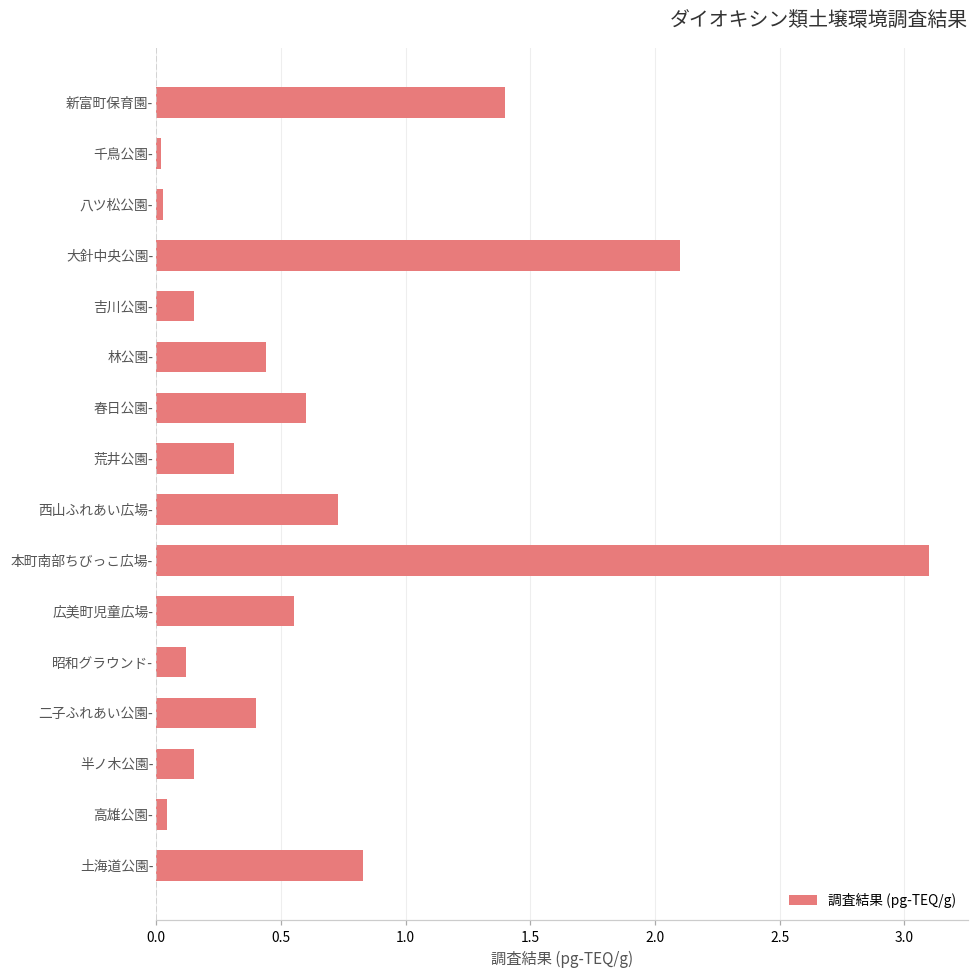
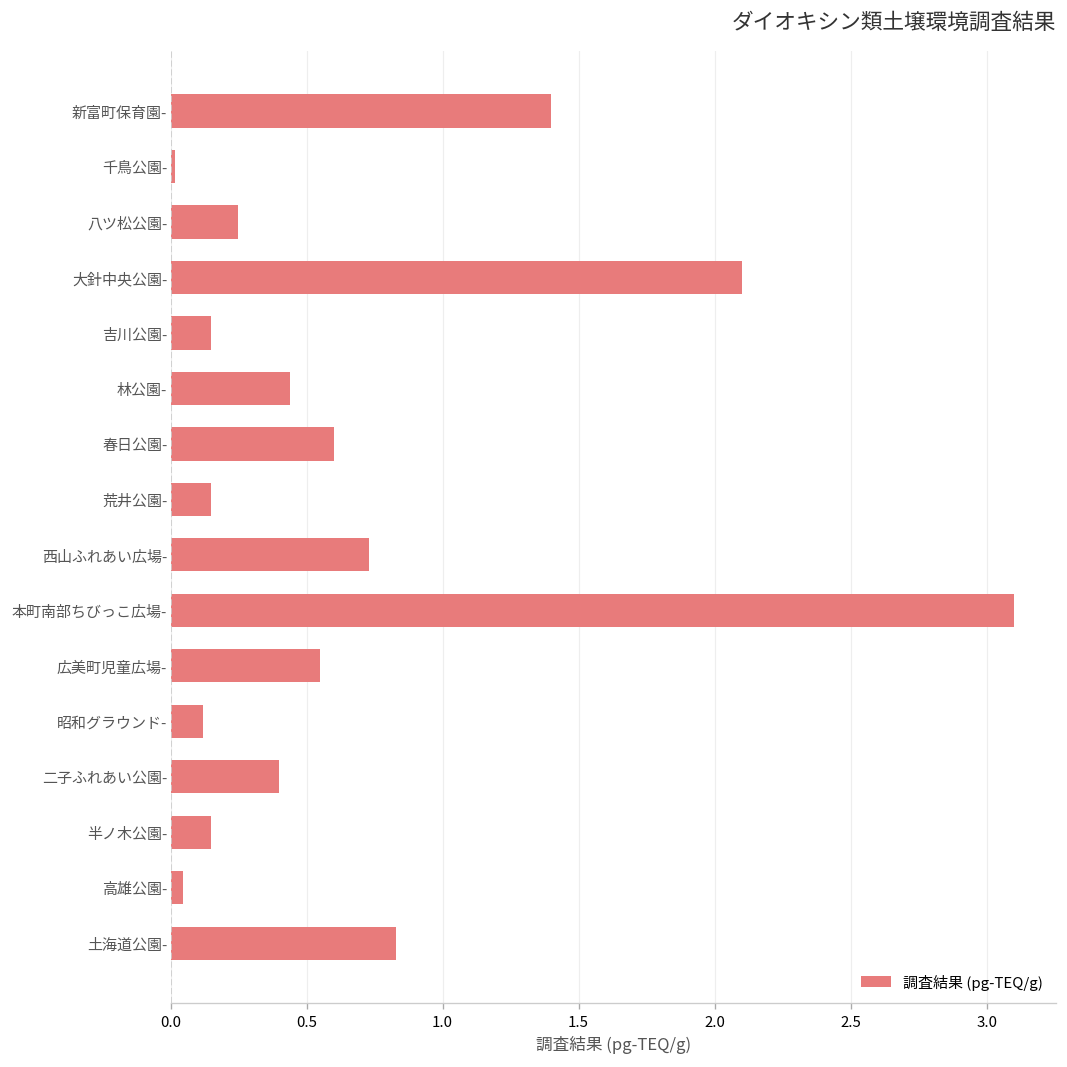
八ツ松公園-: 0.03 -> 0.25
荒井公園-: 0.31 -> 0.15
